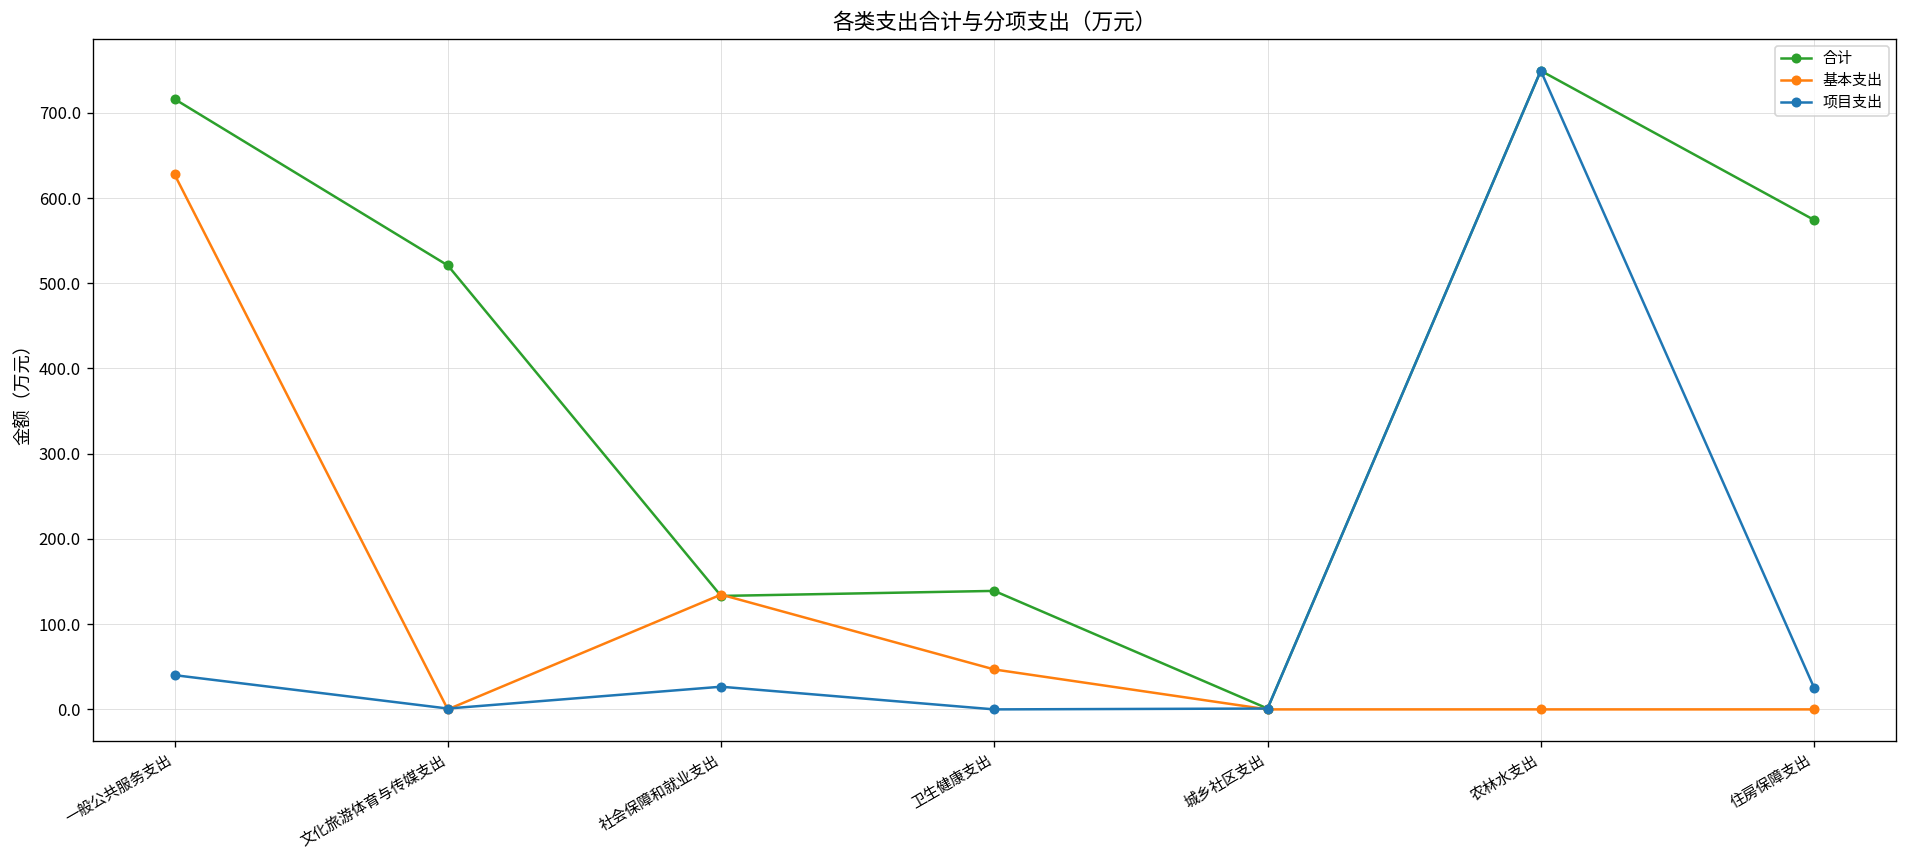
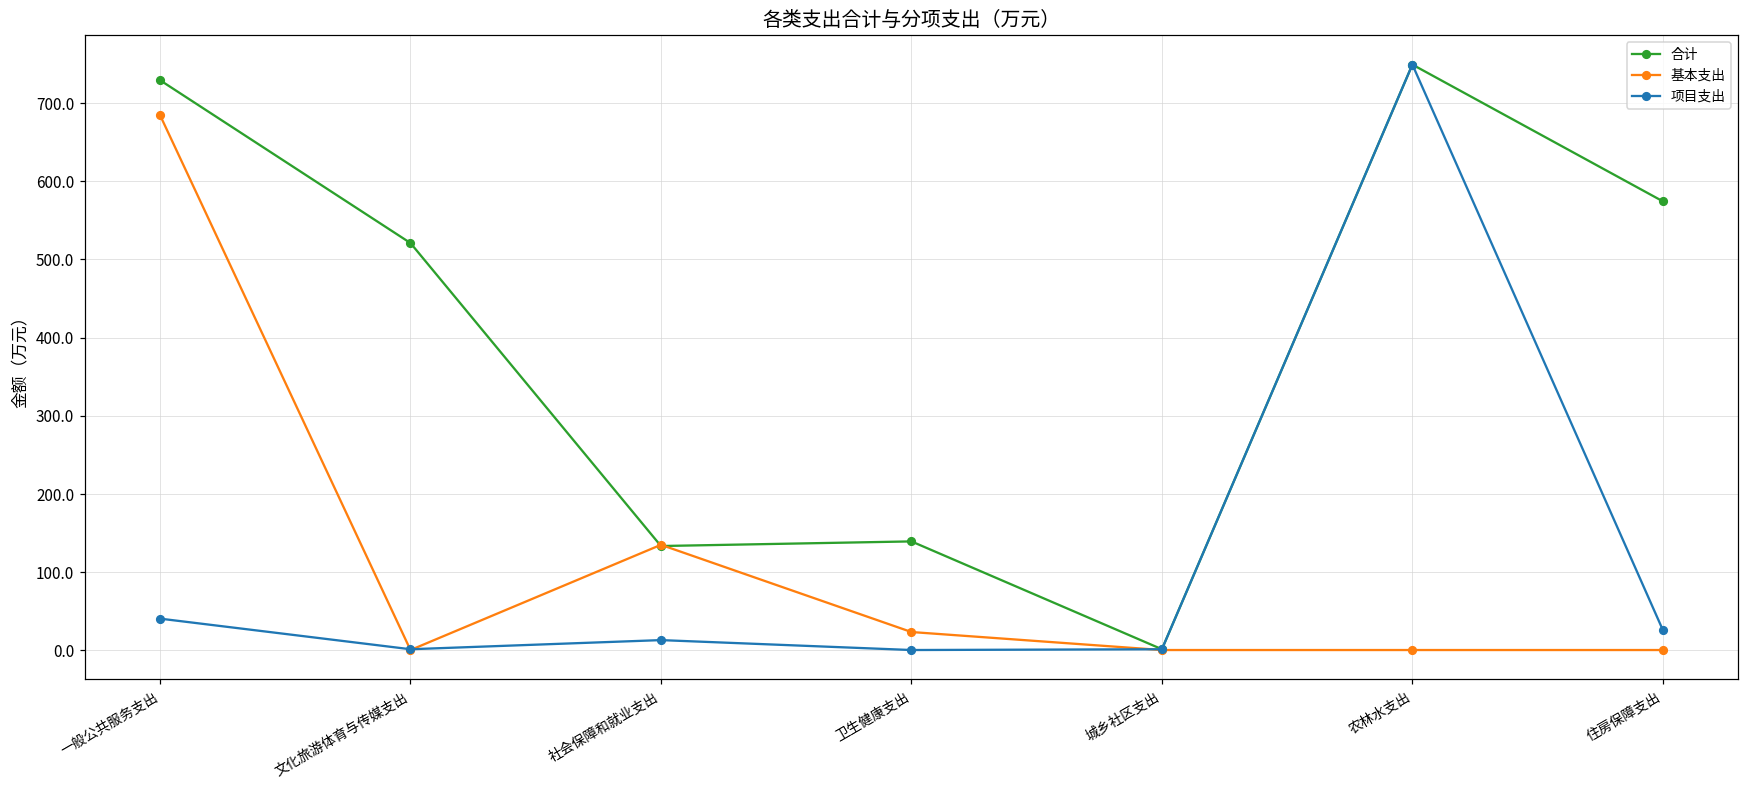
合计, 一般公共服务支出: 720 -> 730
基本支出, 一般公共服务支出: 630 -> 680
项目支出, 社会保障和就业支出: 30 -> 10
基本支出, 卫生健康支出: 50 -> 20
